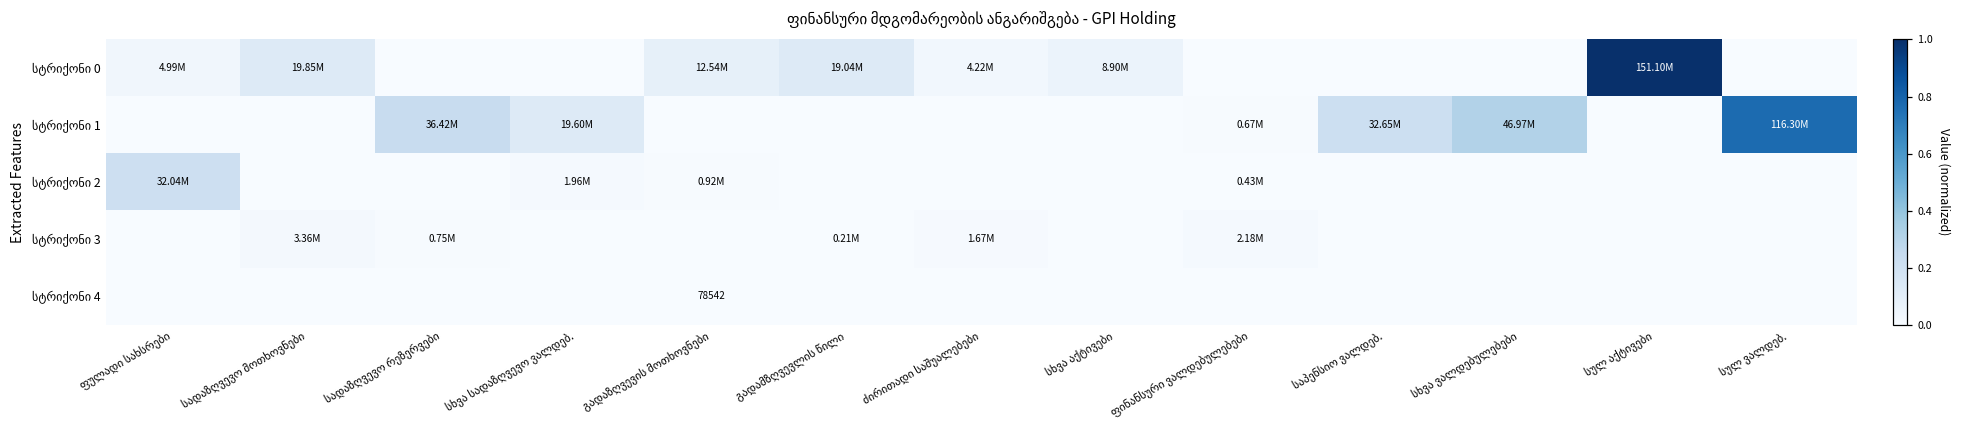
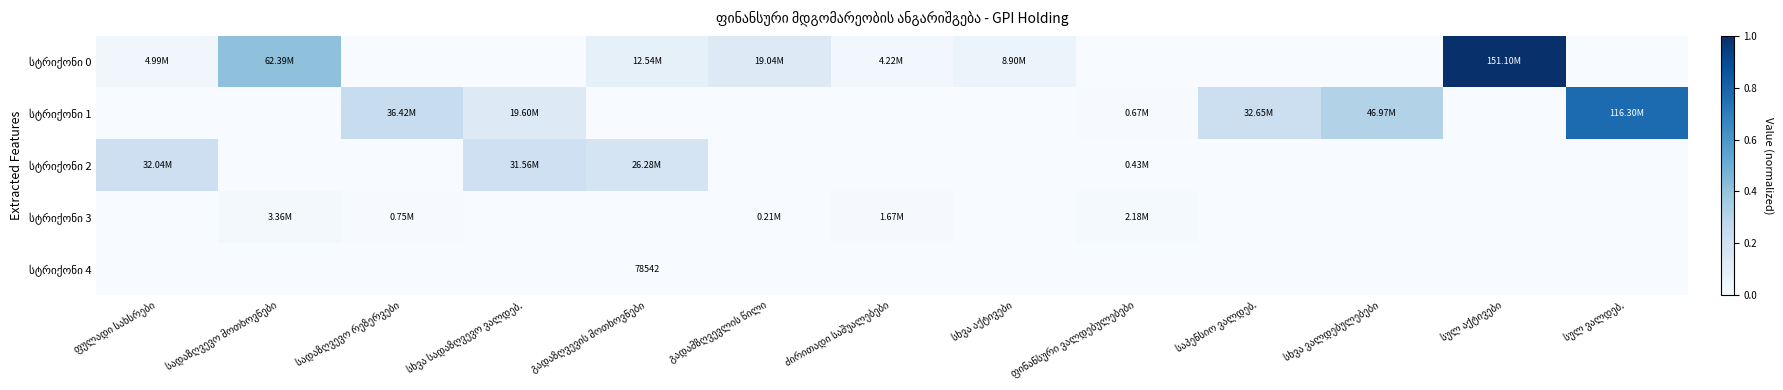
სტრიქონი 0, სადაზღვევო მოთხოვნები: 19.85M -> 62.39M
სტრიქონი 2, სხვა სადაზღვევო ვალდებ.: 1.96M -> 31.56M
სტრიქონი 2, გადაზღვევის მოთხოვნები: 0.92M -> 26.28M
